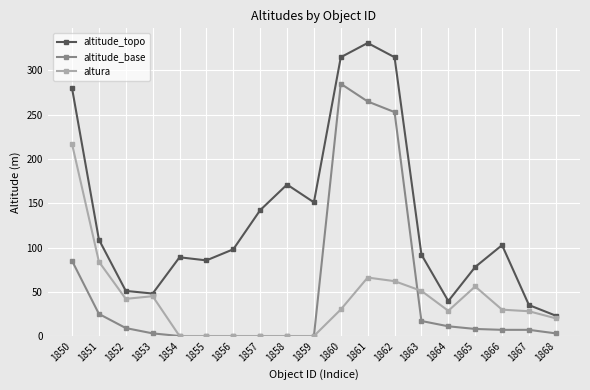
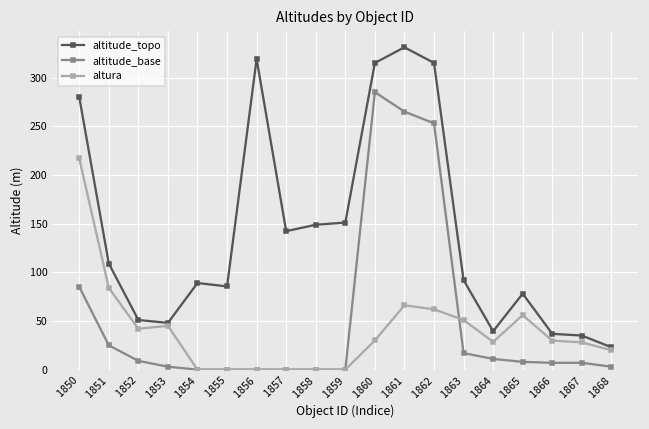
altitude_topo, 1856: 100 -> 320
altitude_topo, 1858: 170 -> 150
altitude_topo, 1866: 100 -> 40
